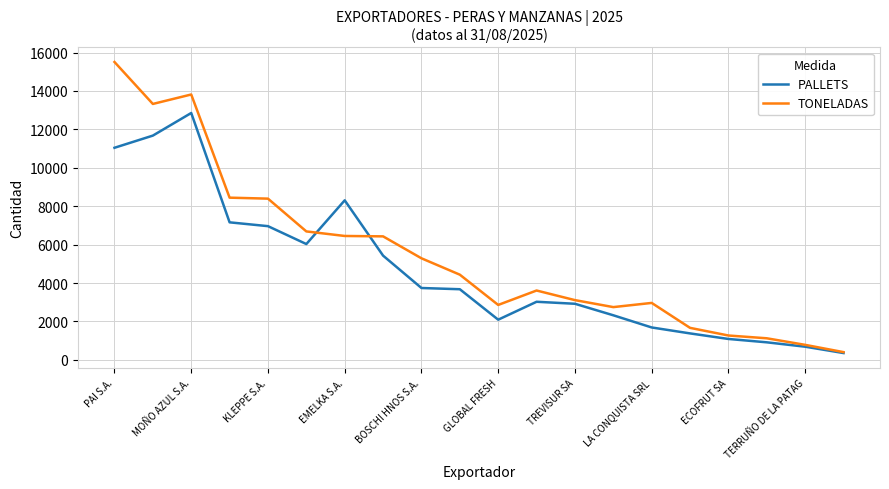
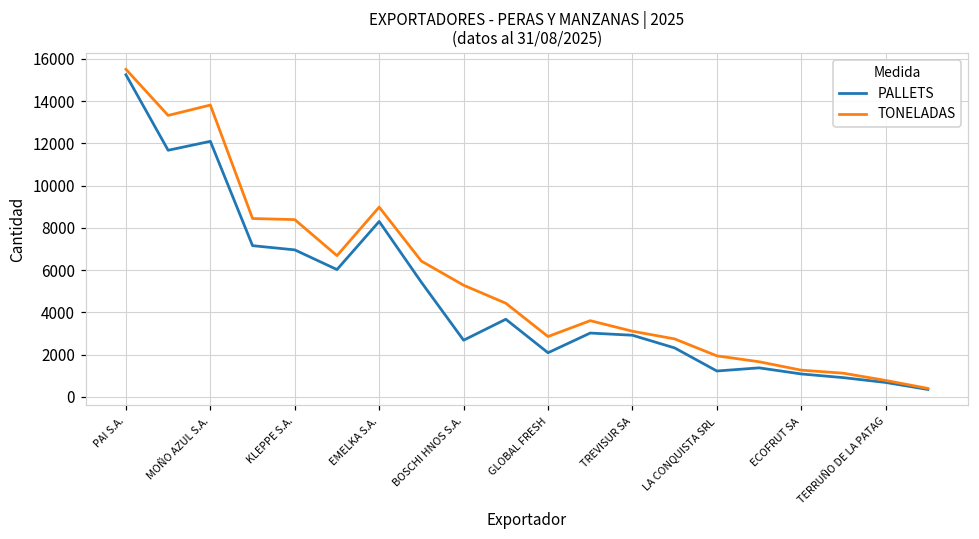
PALLETS, PAI S.A.: 11000 -> 15300
PALLETS, MOÑO AZUL S.A.: 12900 -> 12100
TONELADAS, EMELKA S.A.: 6500 -> 9000
PALLETS, BOSCHI HNOS S.A.: 3700 -> 2700
PALLETS, LA CONQUISTA SRL: 1700 -> 1200
TONELADAS, LA CONQUISTA SRL: 3000 -> 1900
